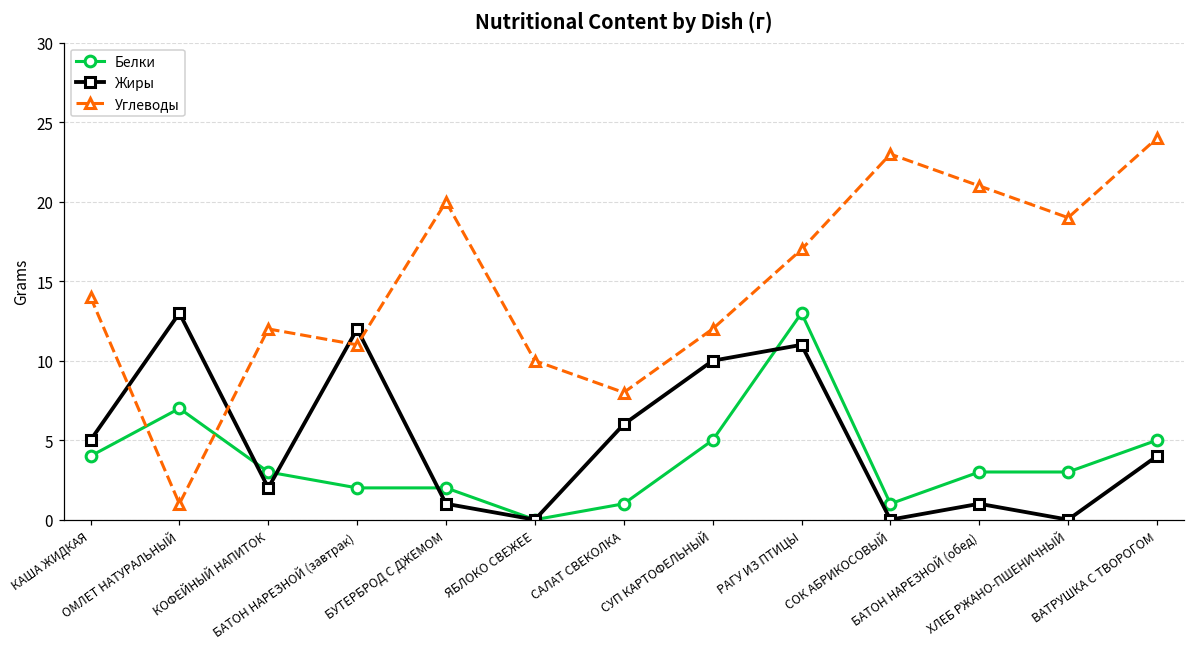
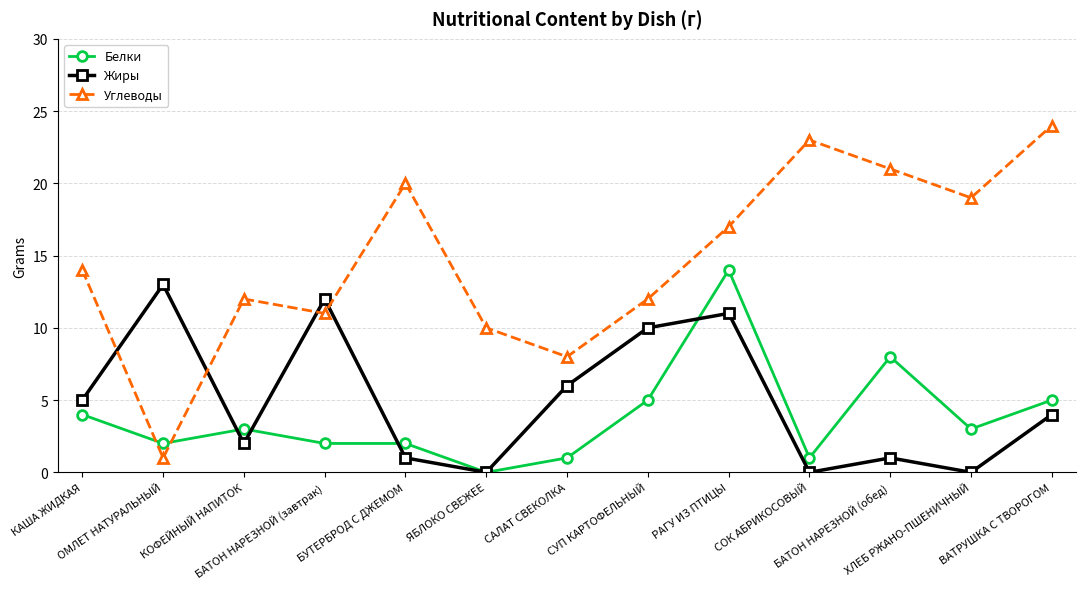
Белки, ОМЛЕТ НАТУРАЛЬНЫЙ: 7 -> 2
Белки, РАГУ ИЗ ПТИЦЫ: 13 -> 14
Белки, БАТОН НАРЕЗНОЙ (обед): 3 -> 8
